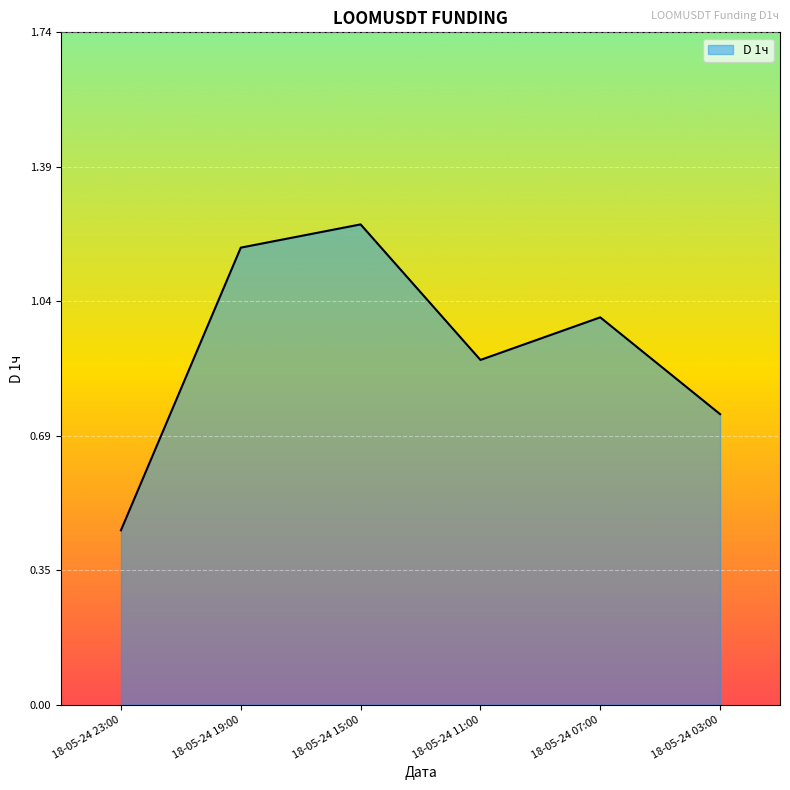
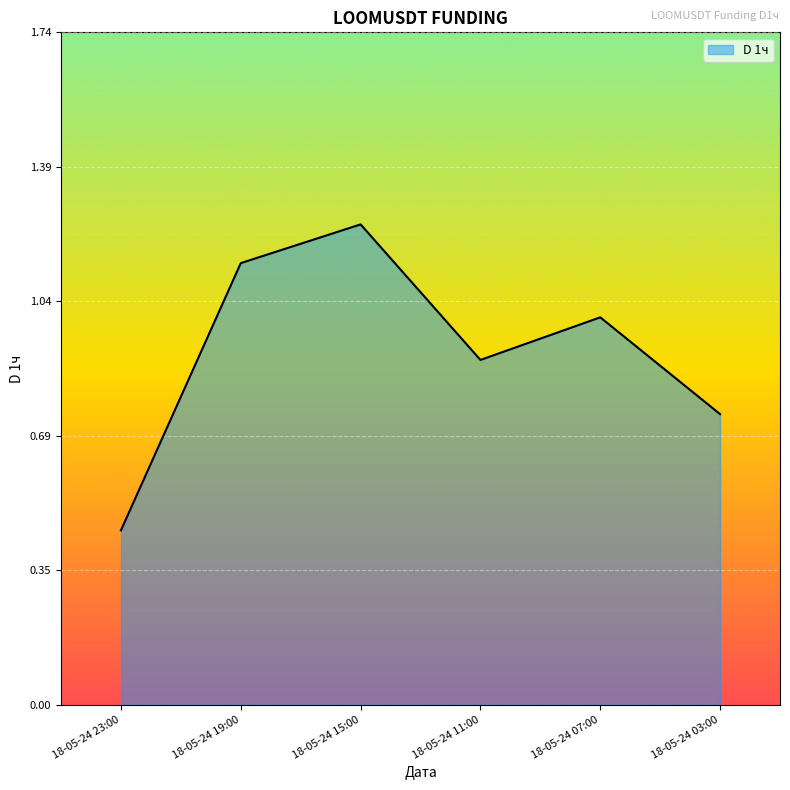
18-05-24 19:00: 1.18 -> 1.14
